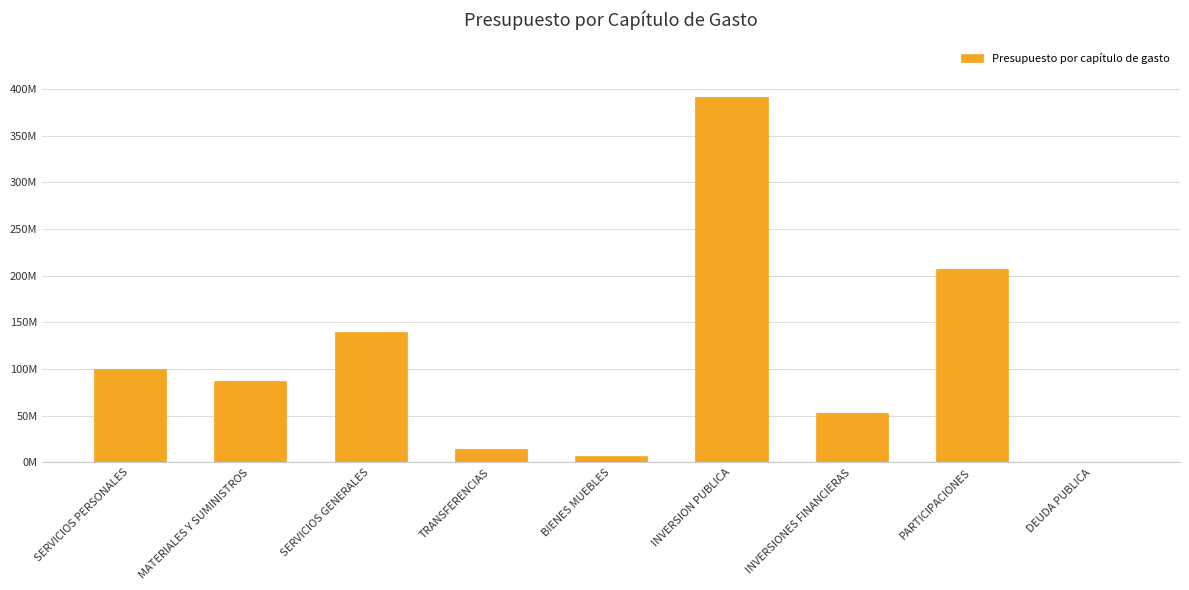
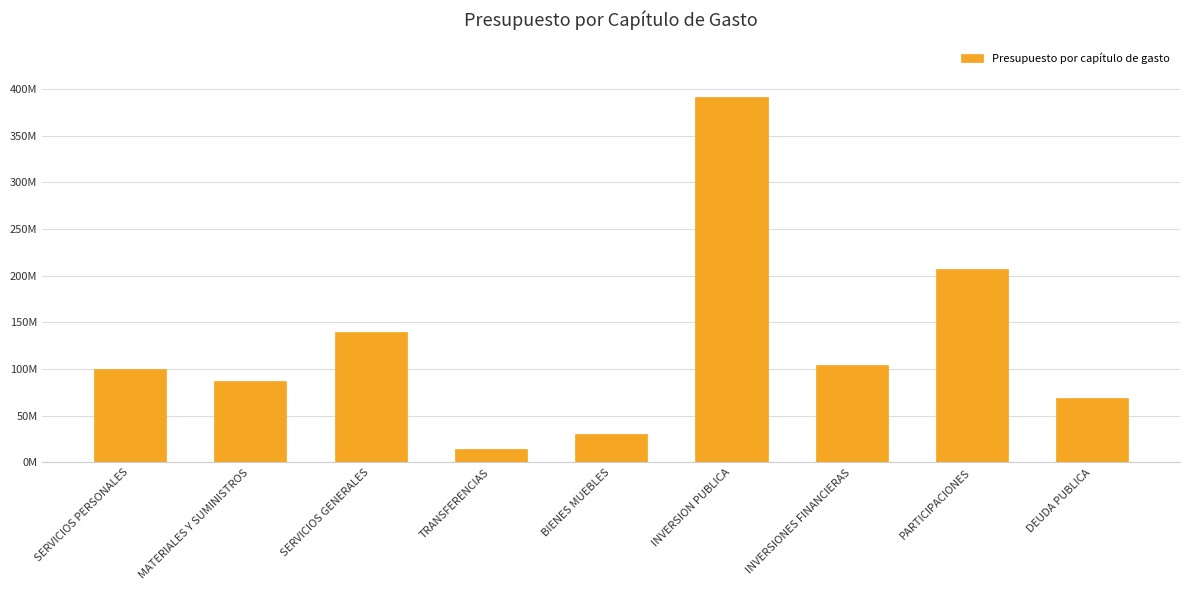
BIENES MUEBLES: 10000000 -> 30000000
INVERSIONES FINANCIERAS: 50000000 -> 100000000
DEUDA PUBLICA: 0 -> 70000000
